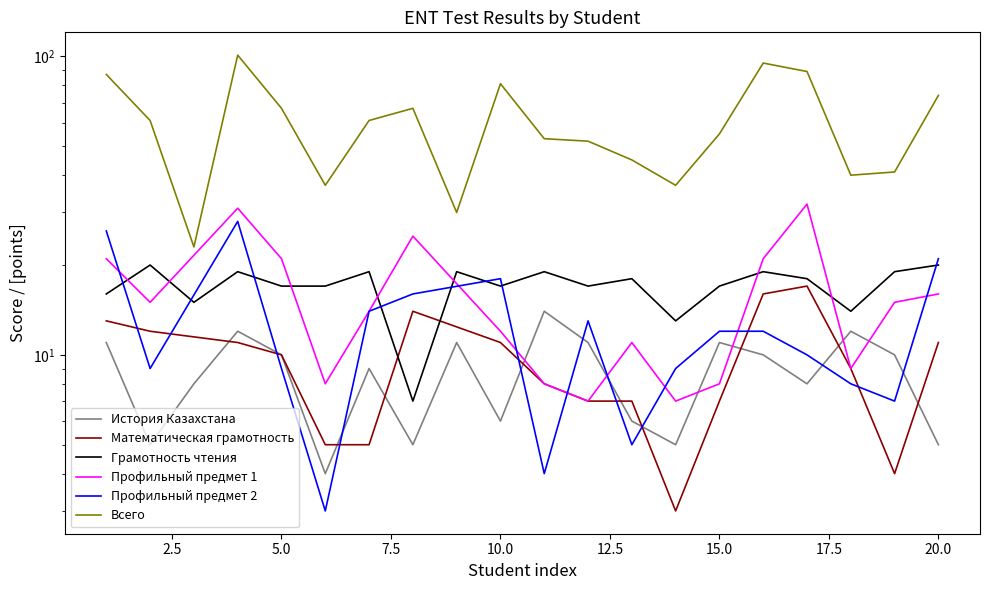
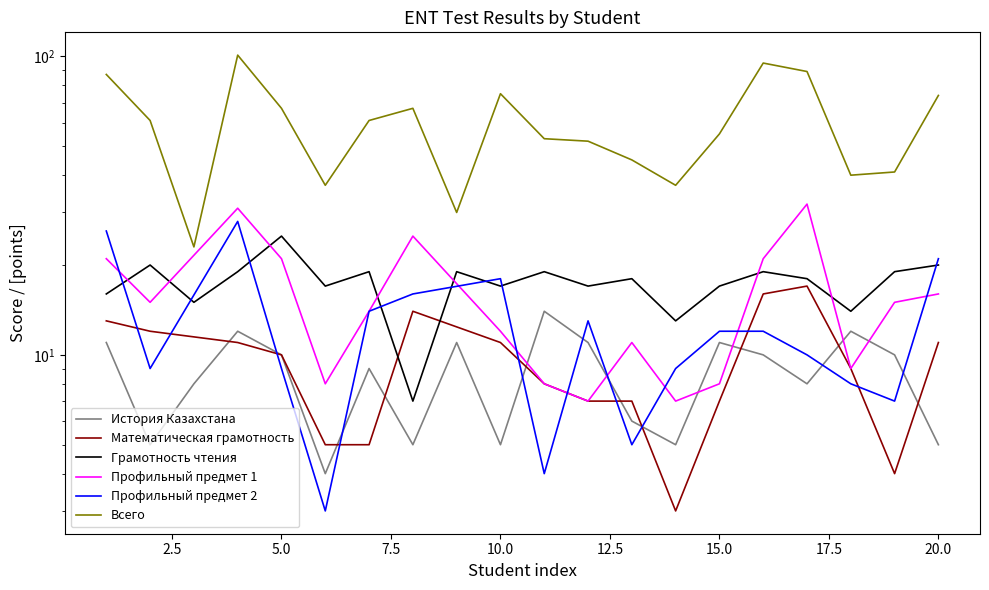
Грамотность чтения, 5.0: 17 -> 25
История Казахстана, 10.0: 6 -> 5
Всего, 10.0: 81 -> 75
